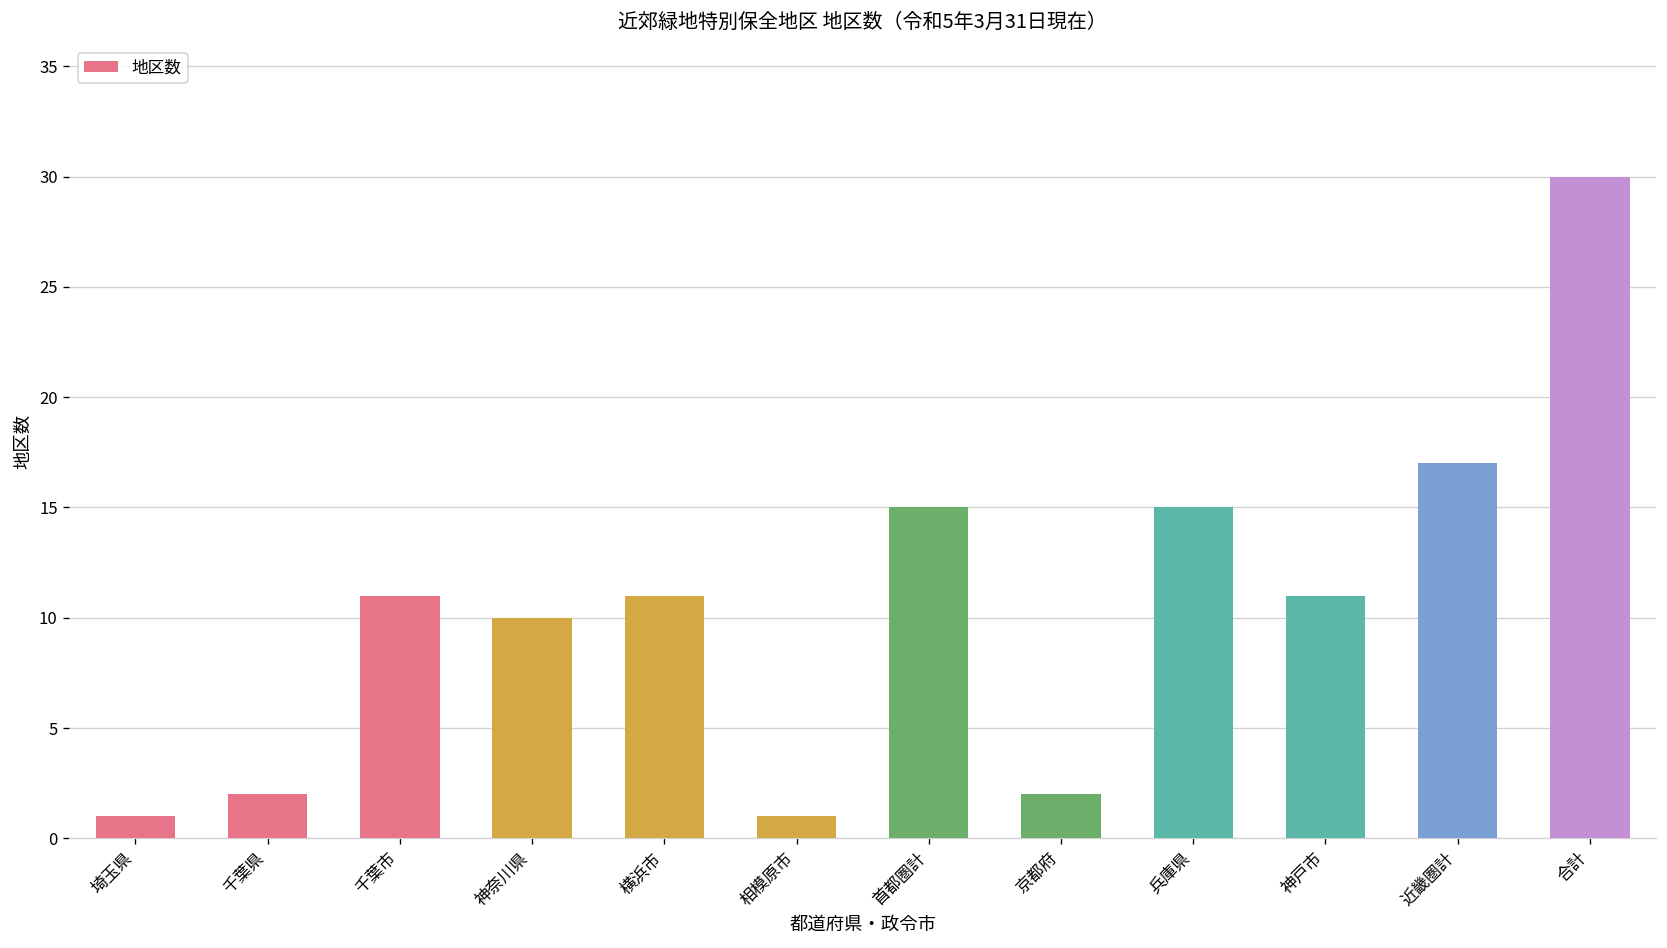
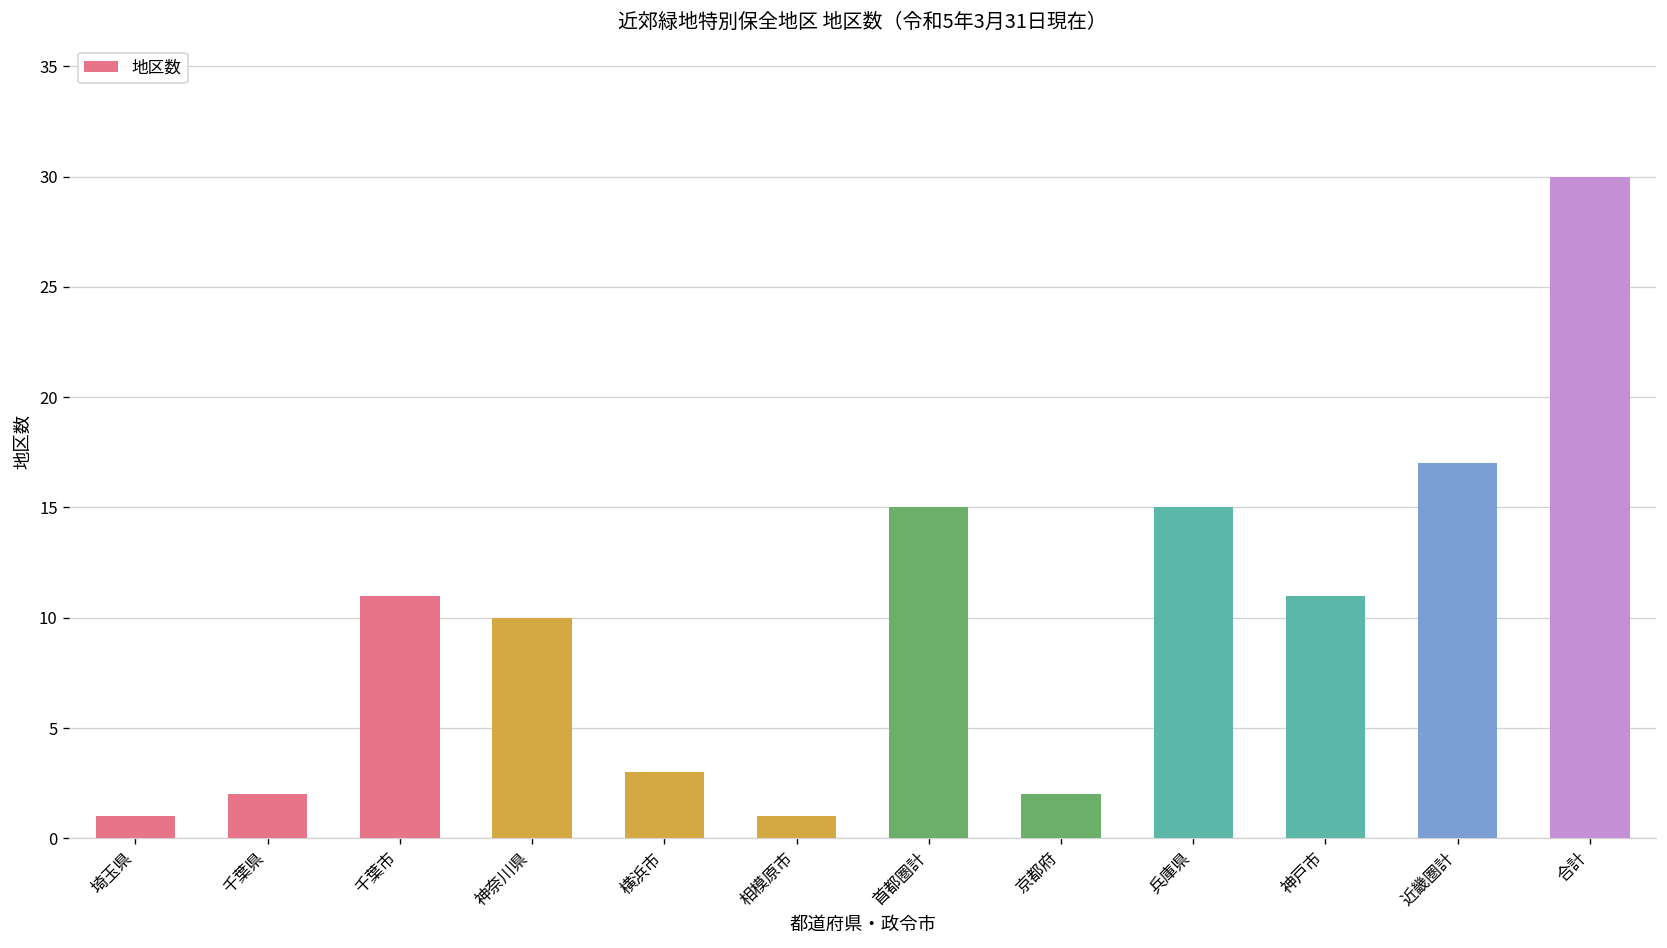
横浜市: 11 -> 3
